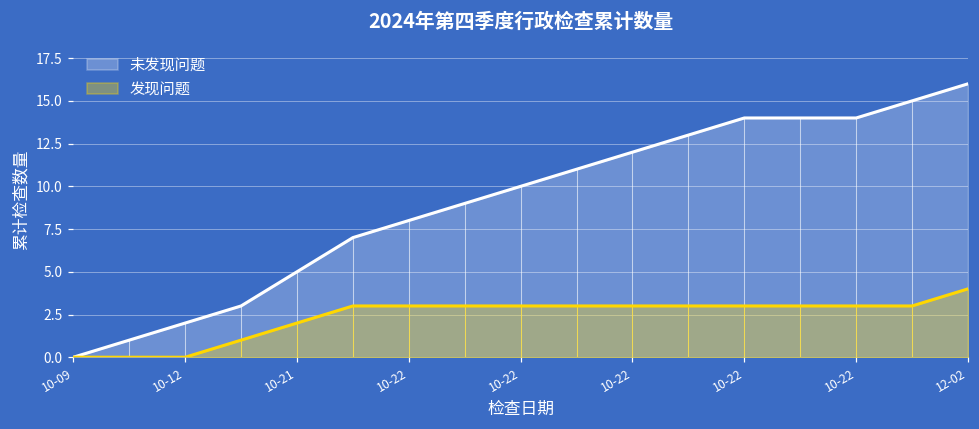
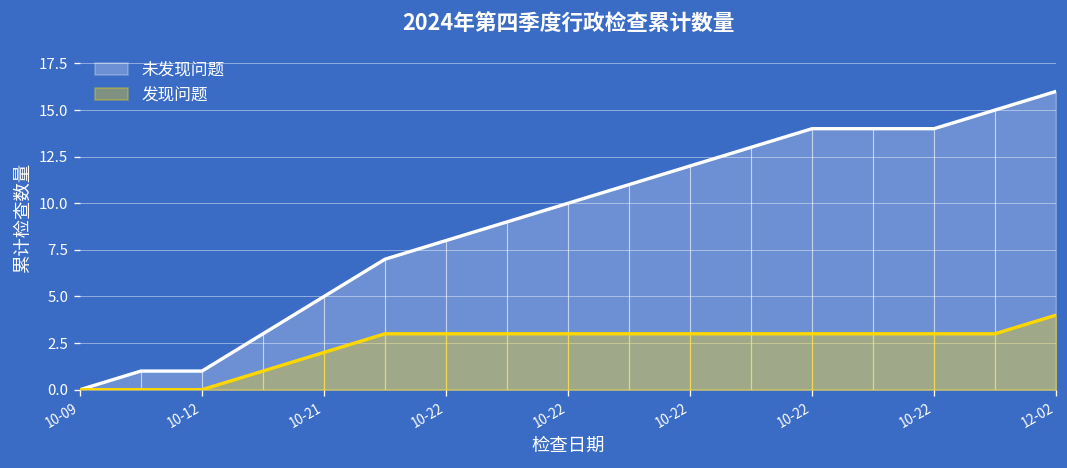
未发现问题, 10-12: 2 -> 1
